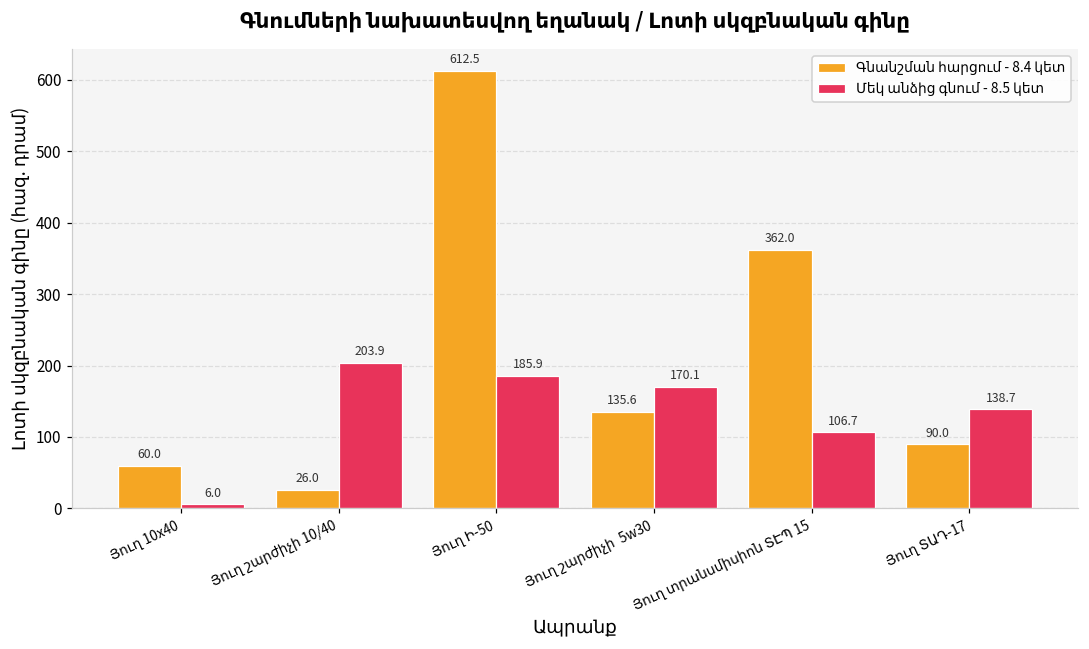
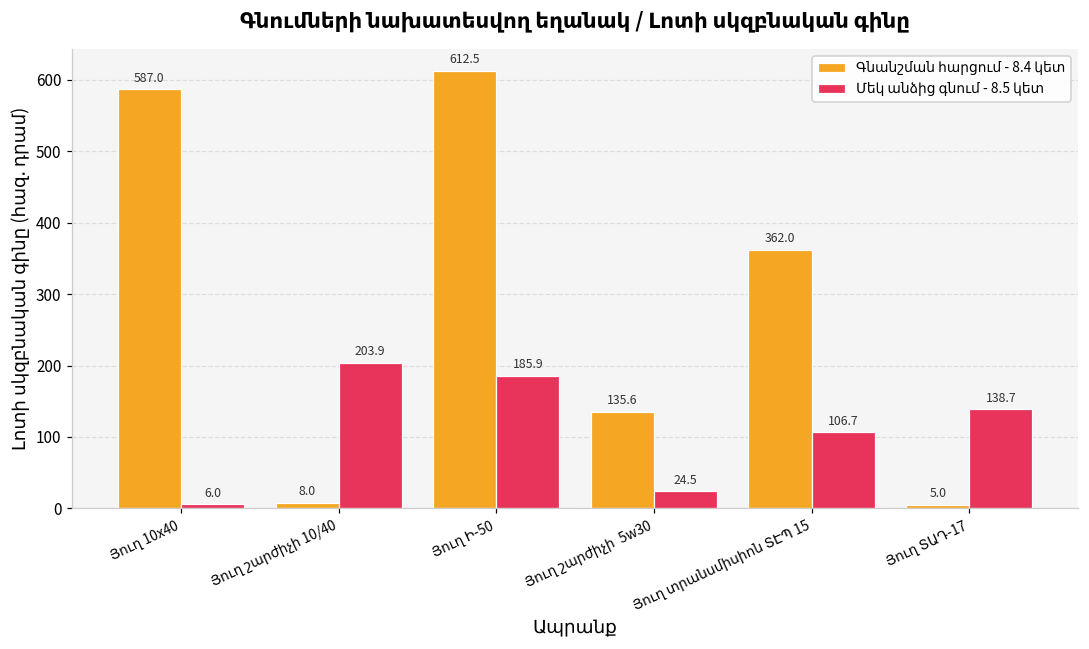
Գնանշման հարցում - 8.4 կետ, Յուղ 10x40: 60.0 -> 587.0
Գնանշման հարցում - 8.4 կետ, Յուղ շարժիչի 10/40: 26.0 -> 8.0
Մեկ անձից գնում - 8.5 կետ, Յուղ շարժիչի 5w30: 170.1 -> 24.5
Գնանշման հարցում - 8.4 կետ, Յուղ ՏԱԴ-17: 90.0 -> 5.0
